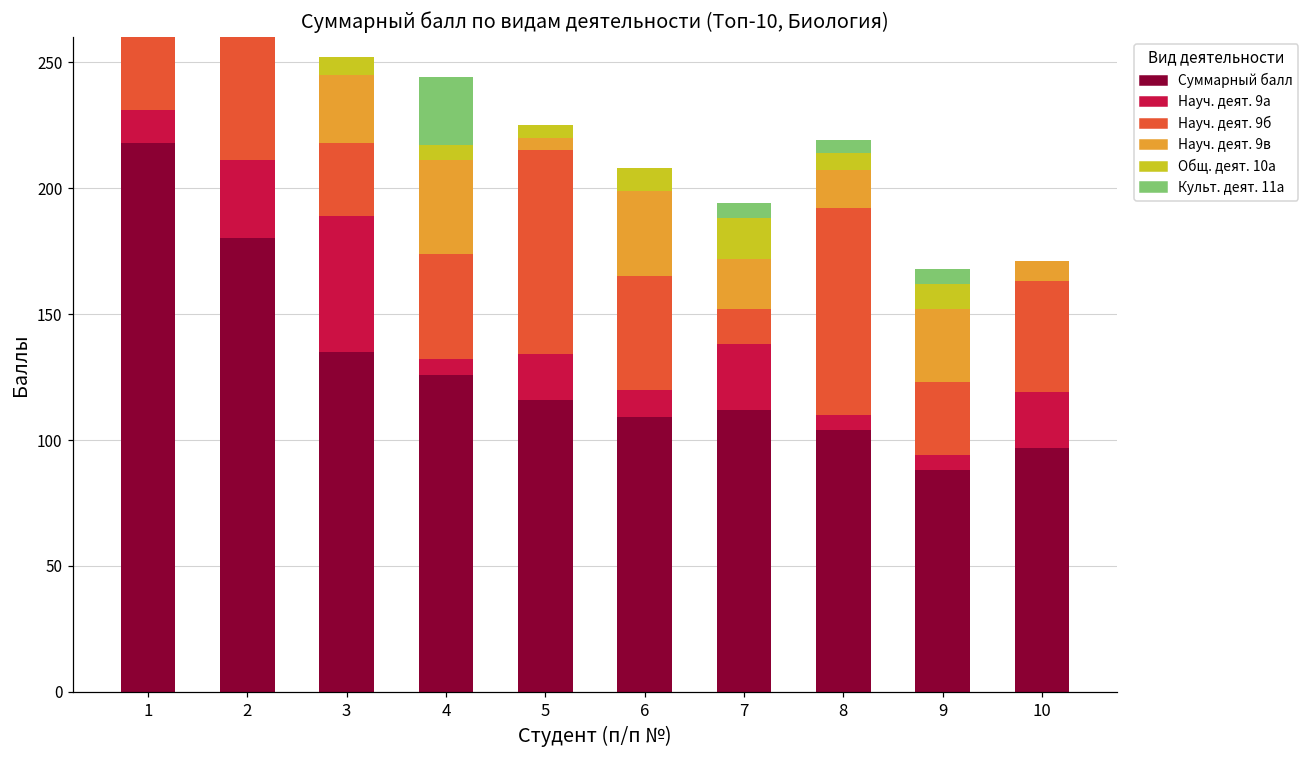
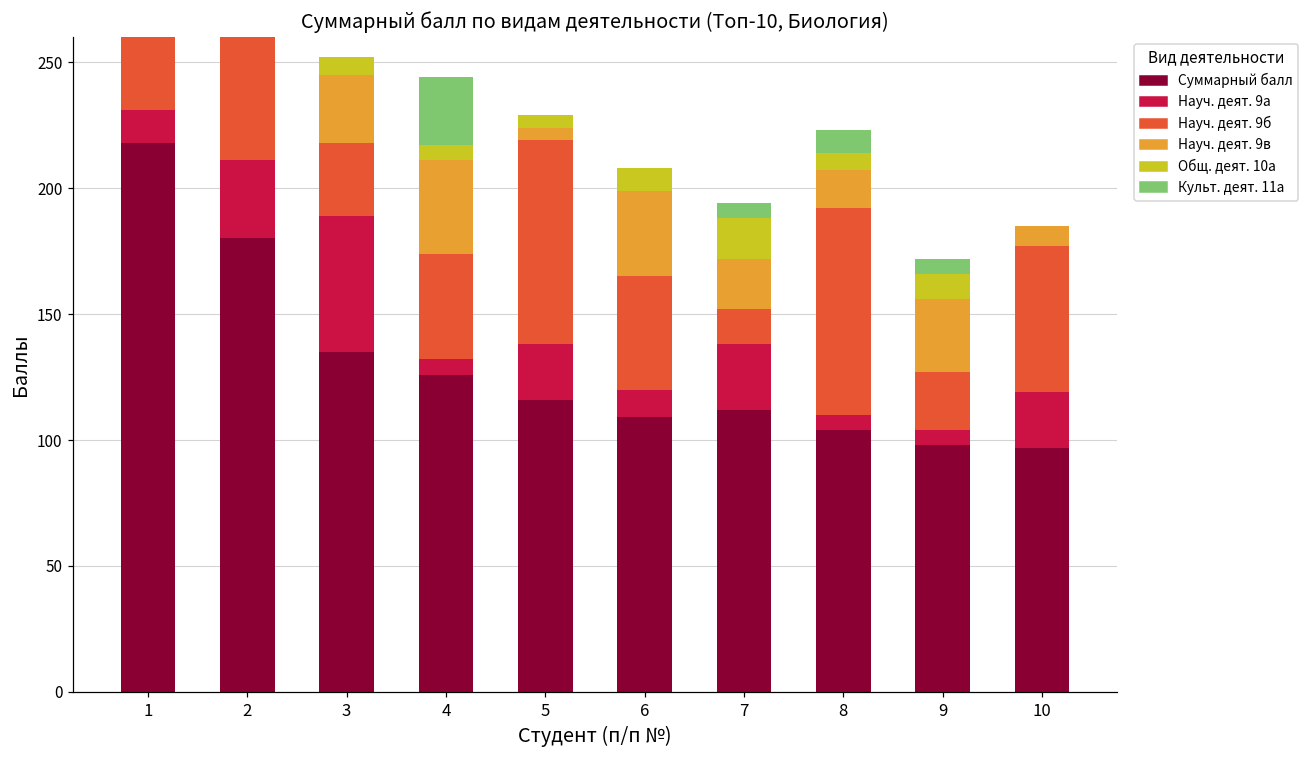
Науч. деят. 9а, 5: 18 -> 22
Культ. деят. 11а, 8: 5 -> 9
Суммарный балл, 9: 88 -> 98
Науч. деят. 9б, 9: 29 -> 23
Науч. деят. 9б, 10: 44 -> 58
